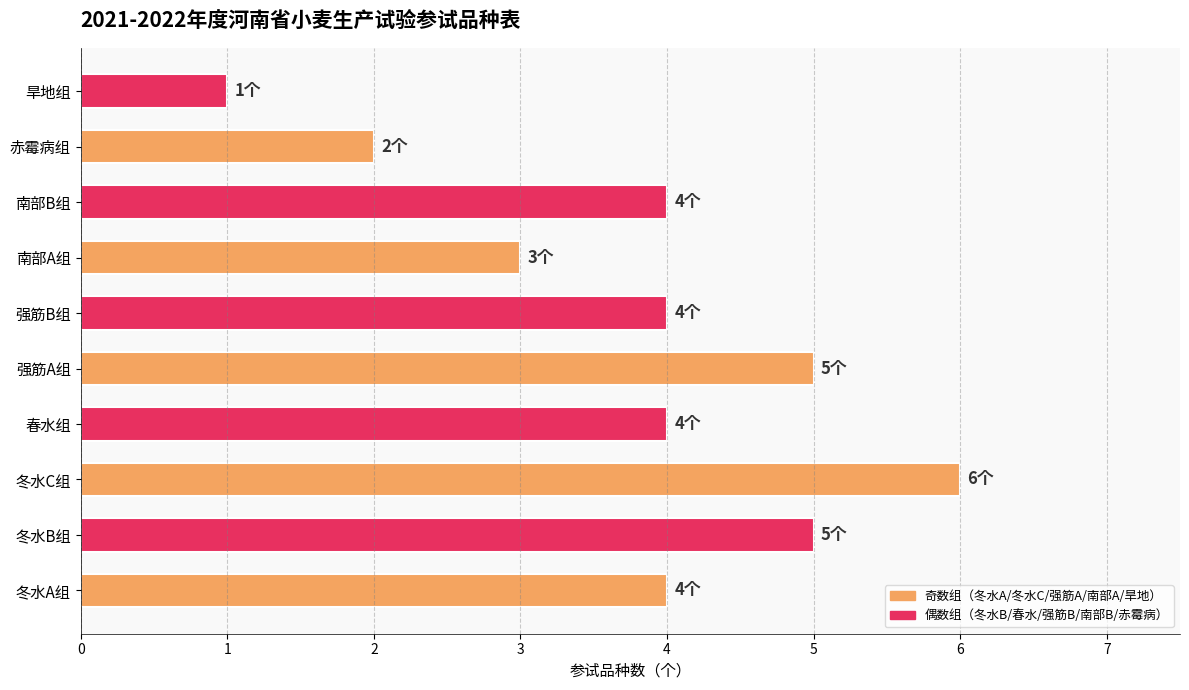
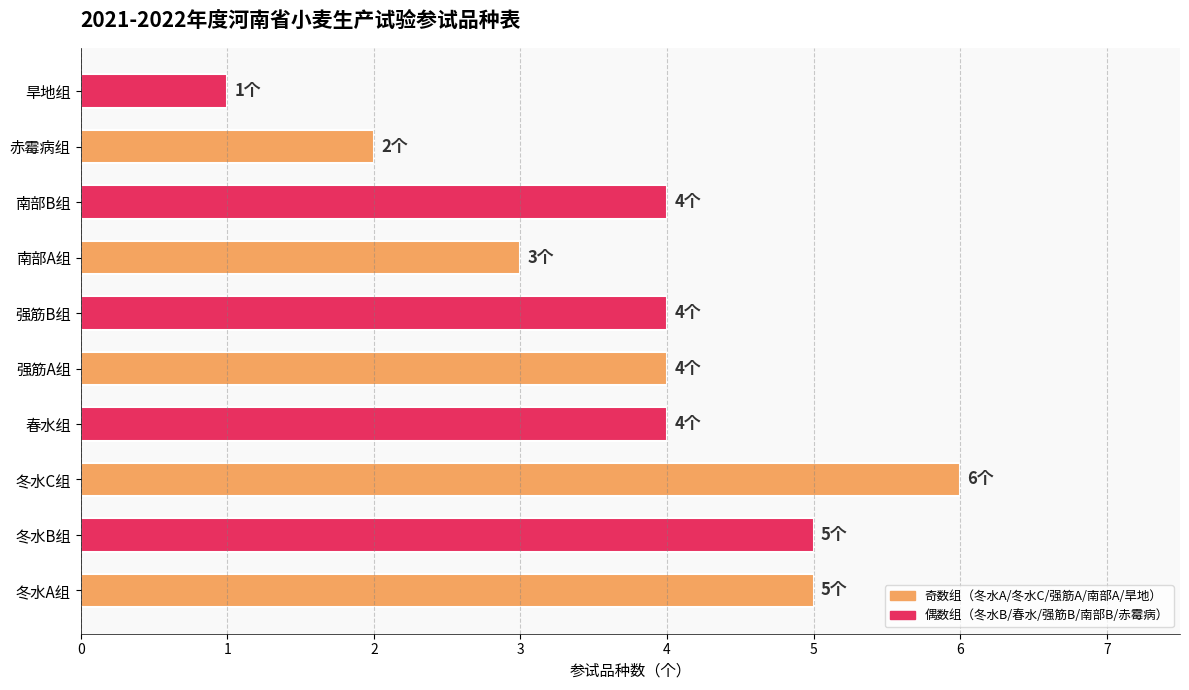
强筋A组: 5个 -> 4个
冬水A组: 4个 -> 5个
